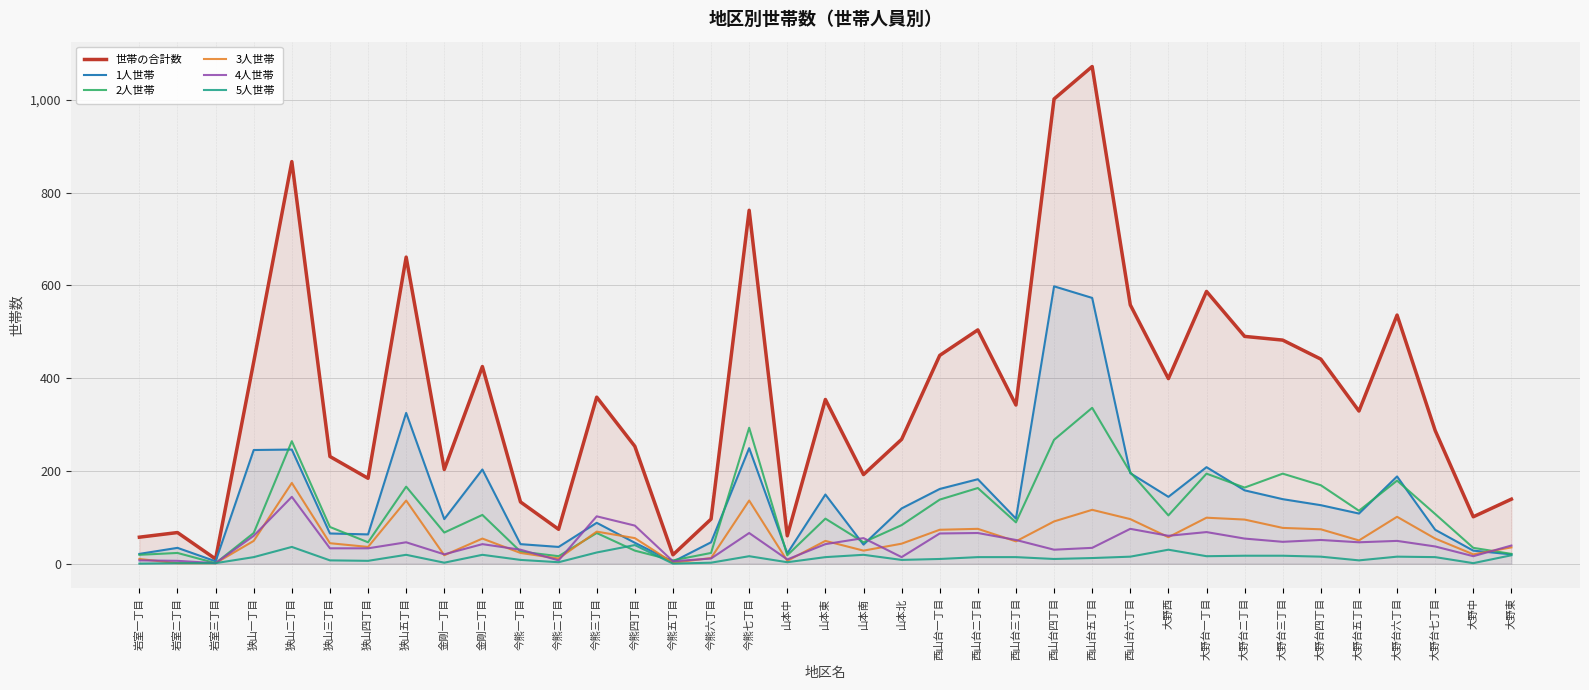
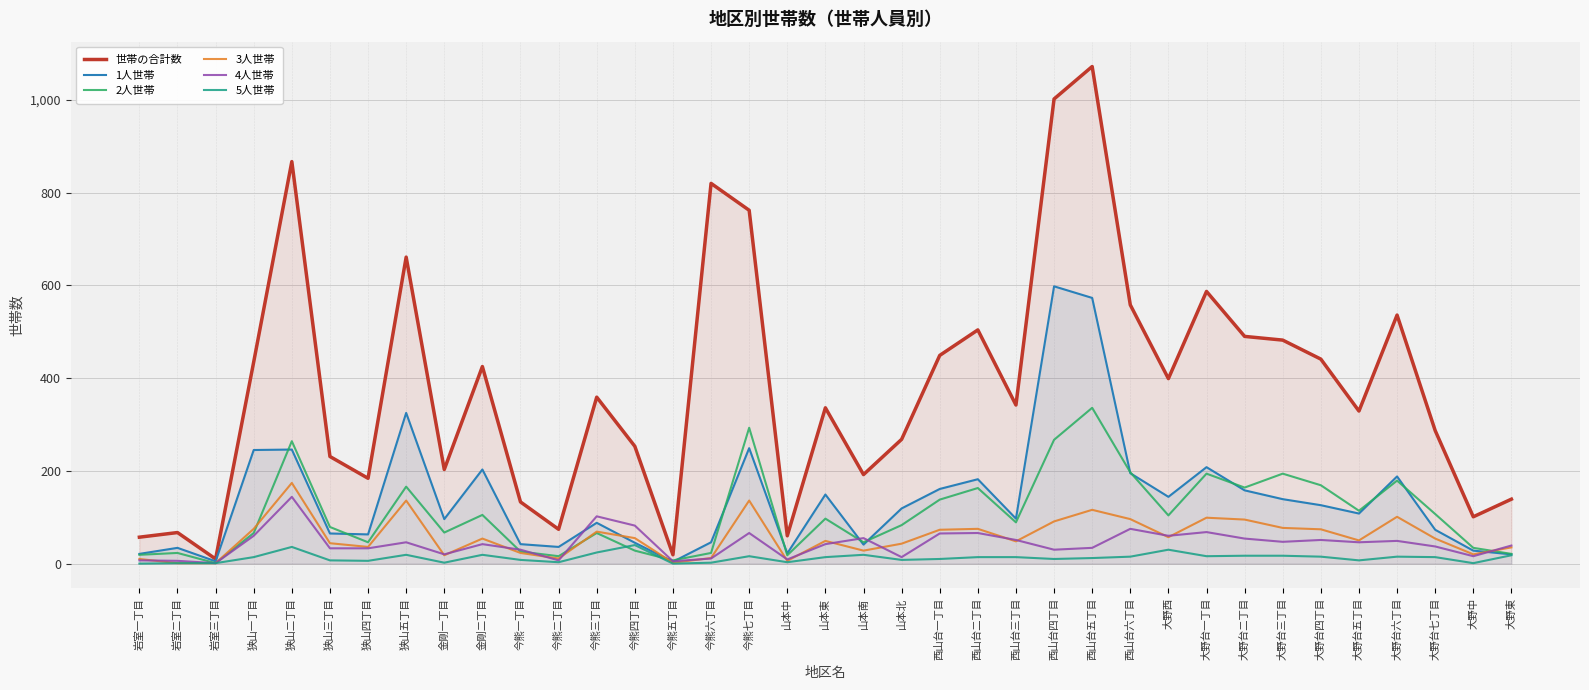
3人世帯, 狭山一丁目: 50 -> 80
世帯の合計数, 今熊六丁目: 100 -> 820
世帯の合計数, 山本東: 350 -> 340
